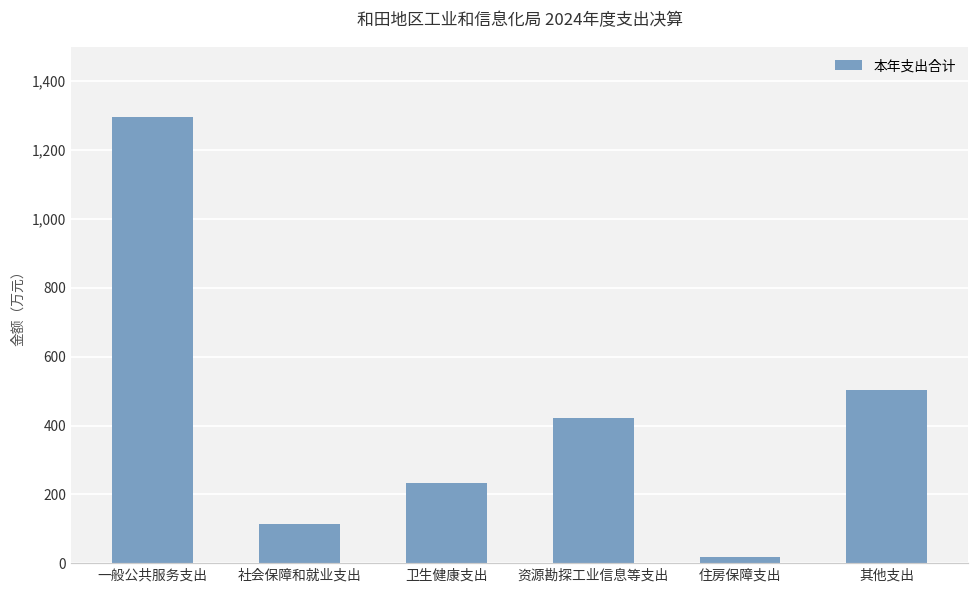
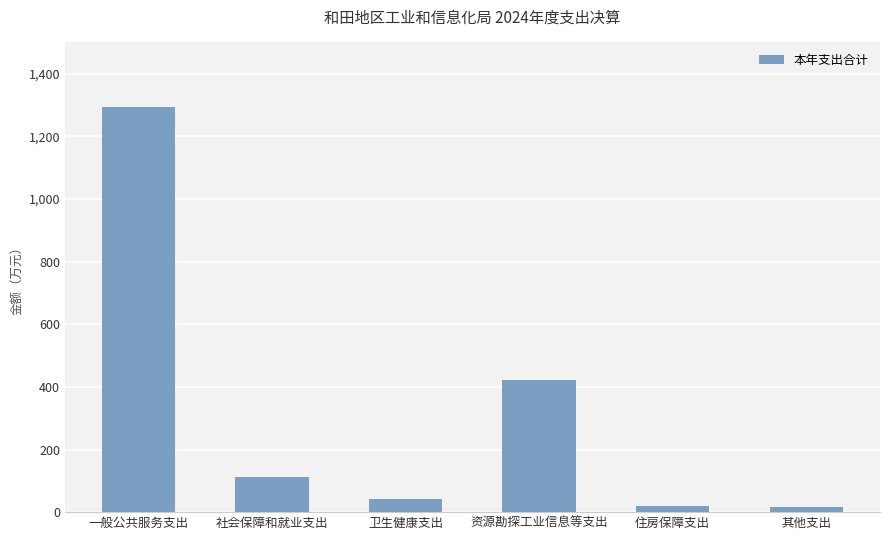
卫生健康支出: 230 -> 40
其他支出: 500 -> 20
